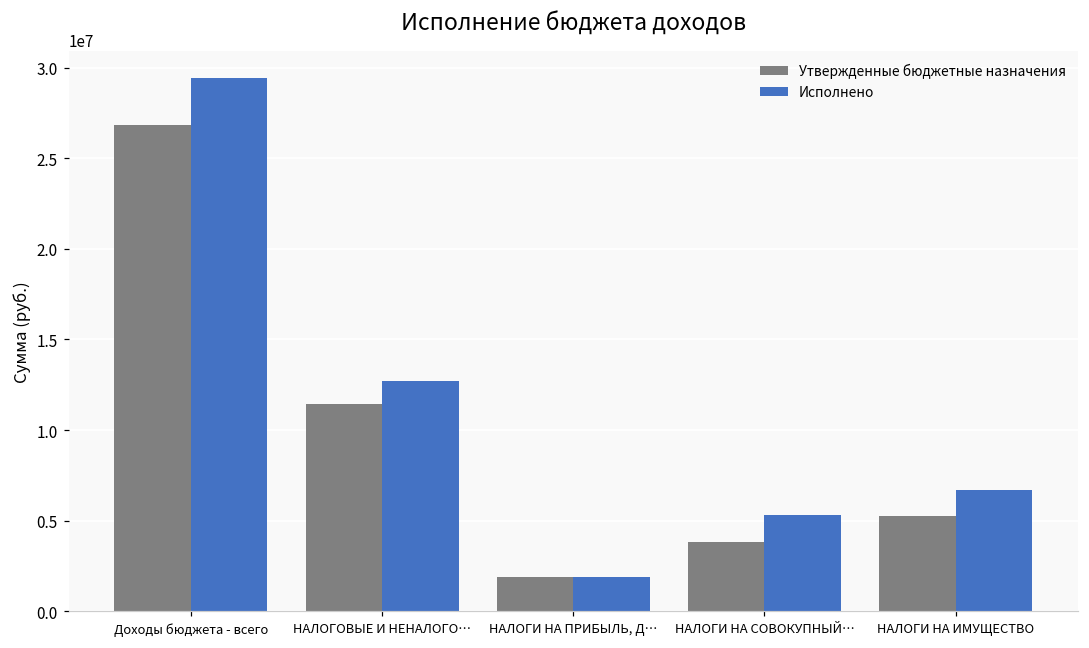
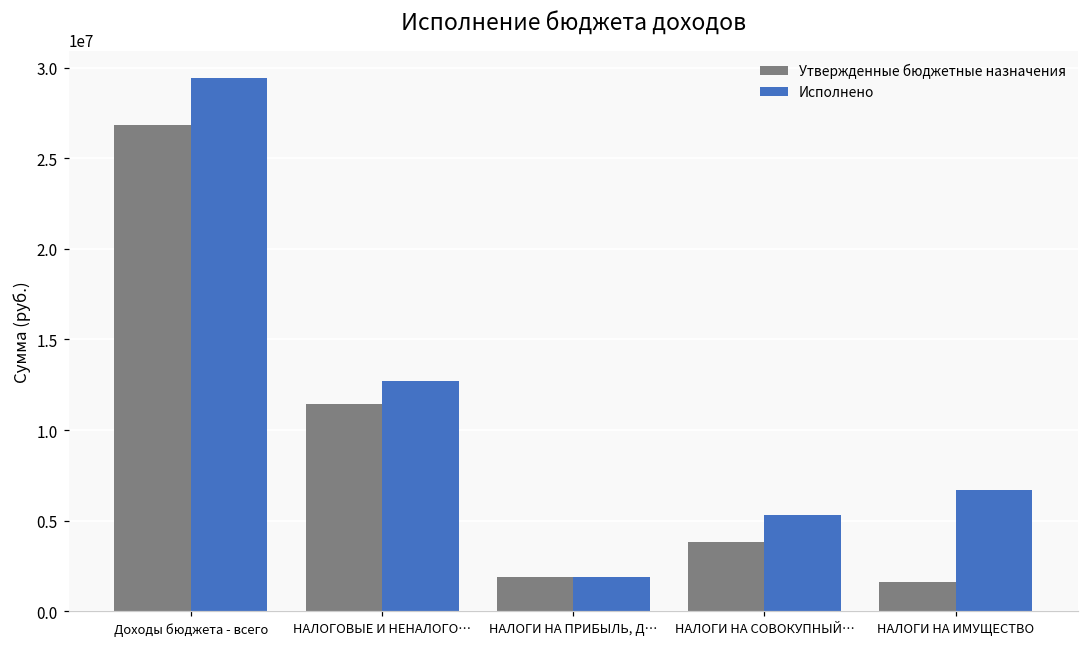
Утвержденные бюджетные назначения, НАЛОГИ НА ИМУЩЕСТВО: 5200000 -> 1600000
